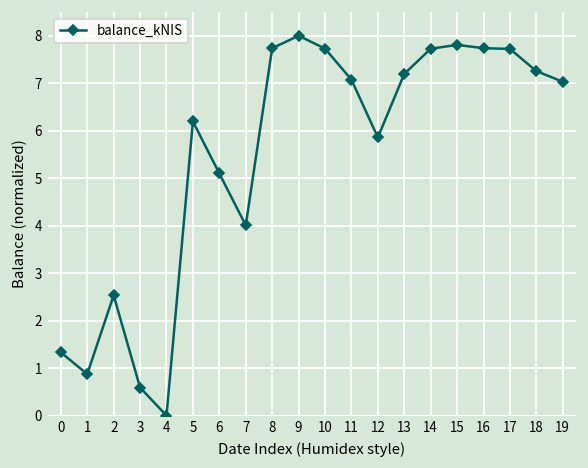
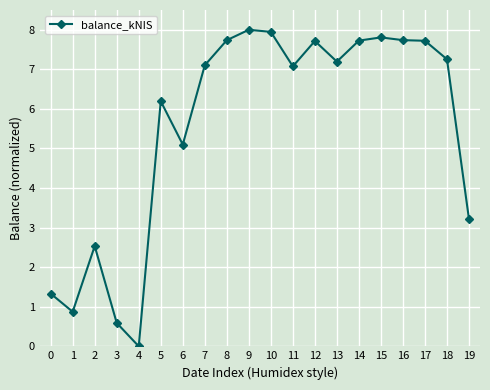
7: 4.0 -> 7.1
10: 7.7 -> 7.9
12: 5.9 -> 7.7
19: 7.0 -> 3.2
